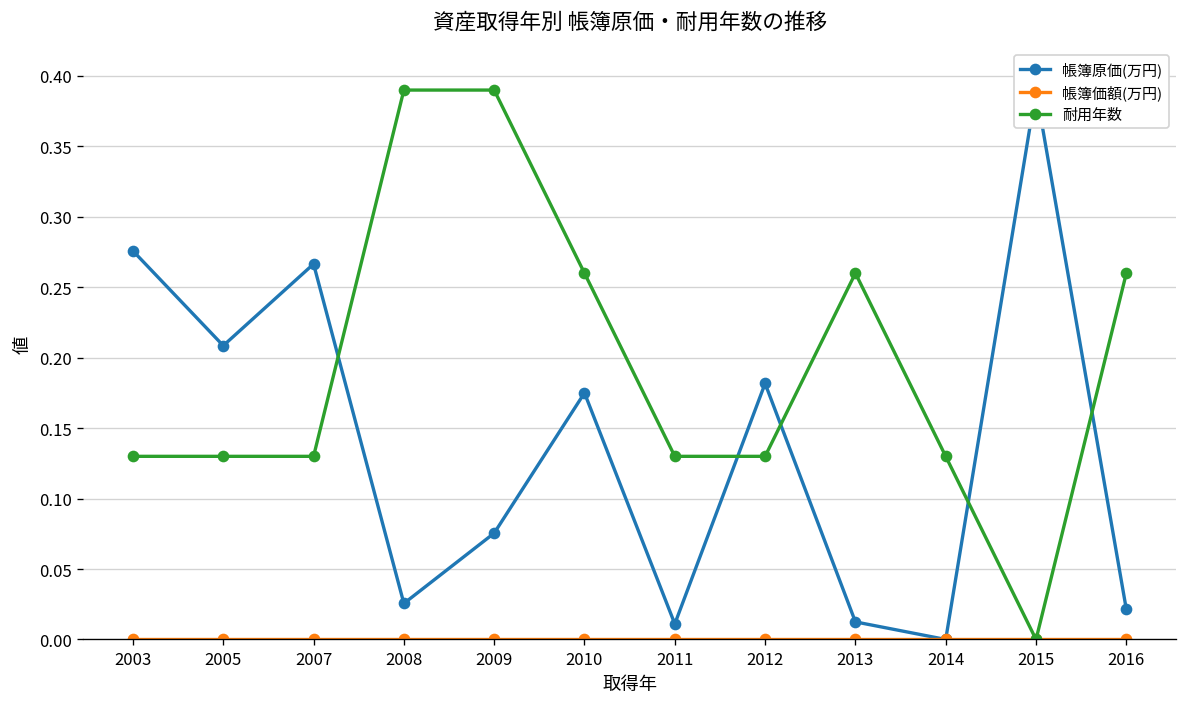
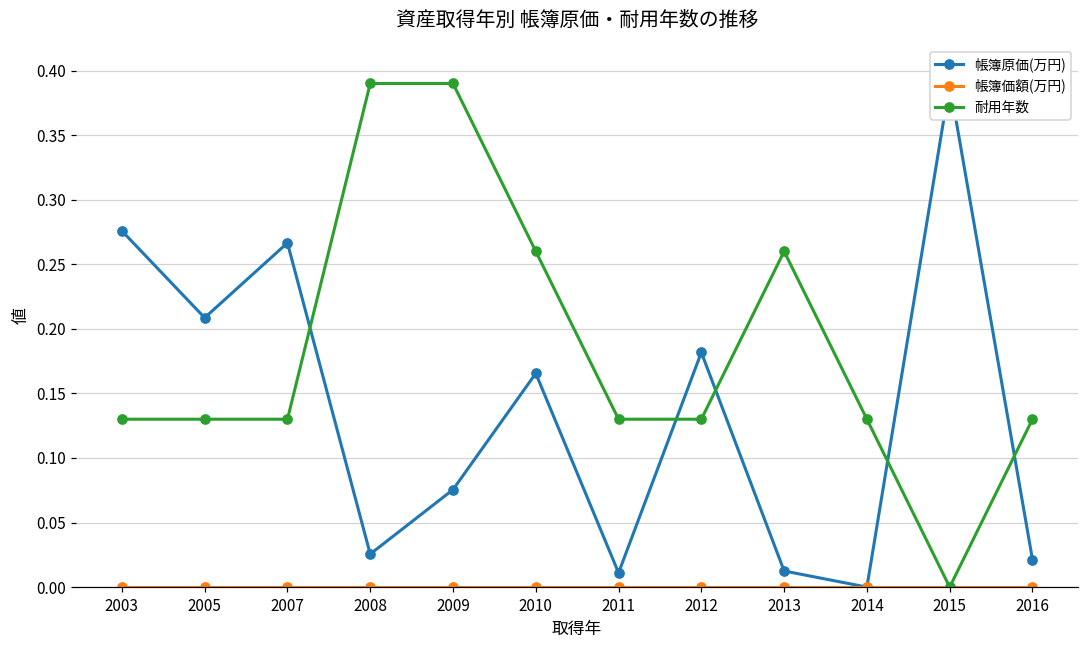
帳簿原価(万円), 2010: 0.175 -> 0.166
耐用年数, 2016: 0.260 -> 0.130
